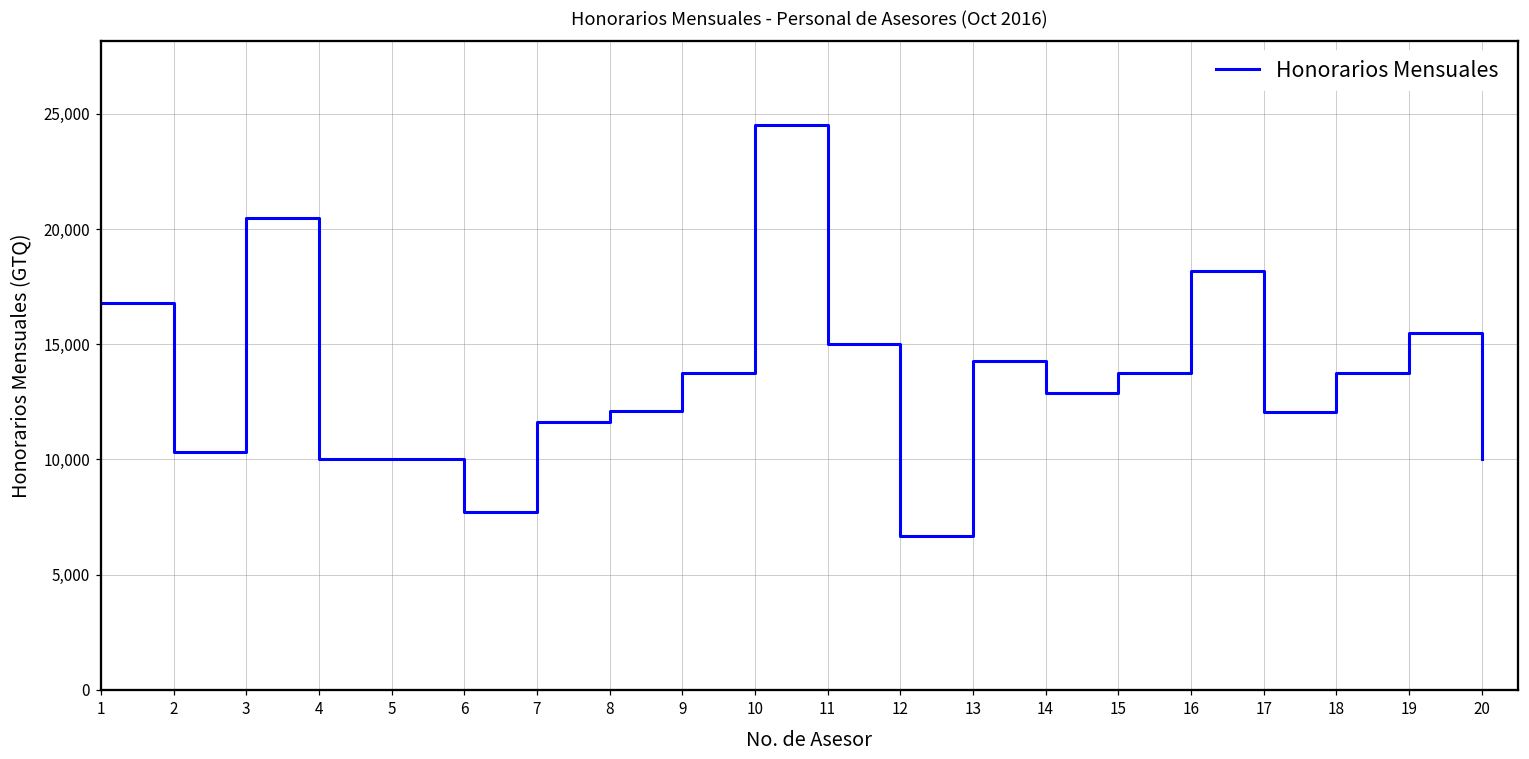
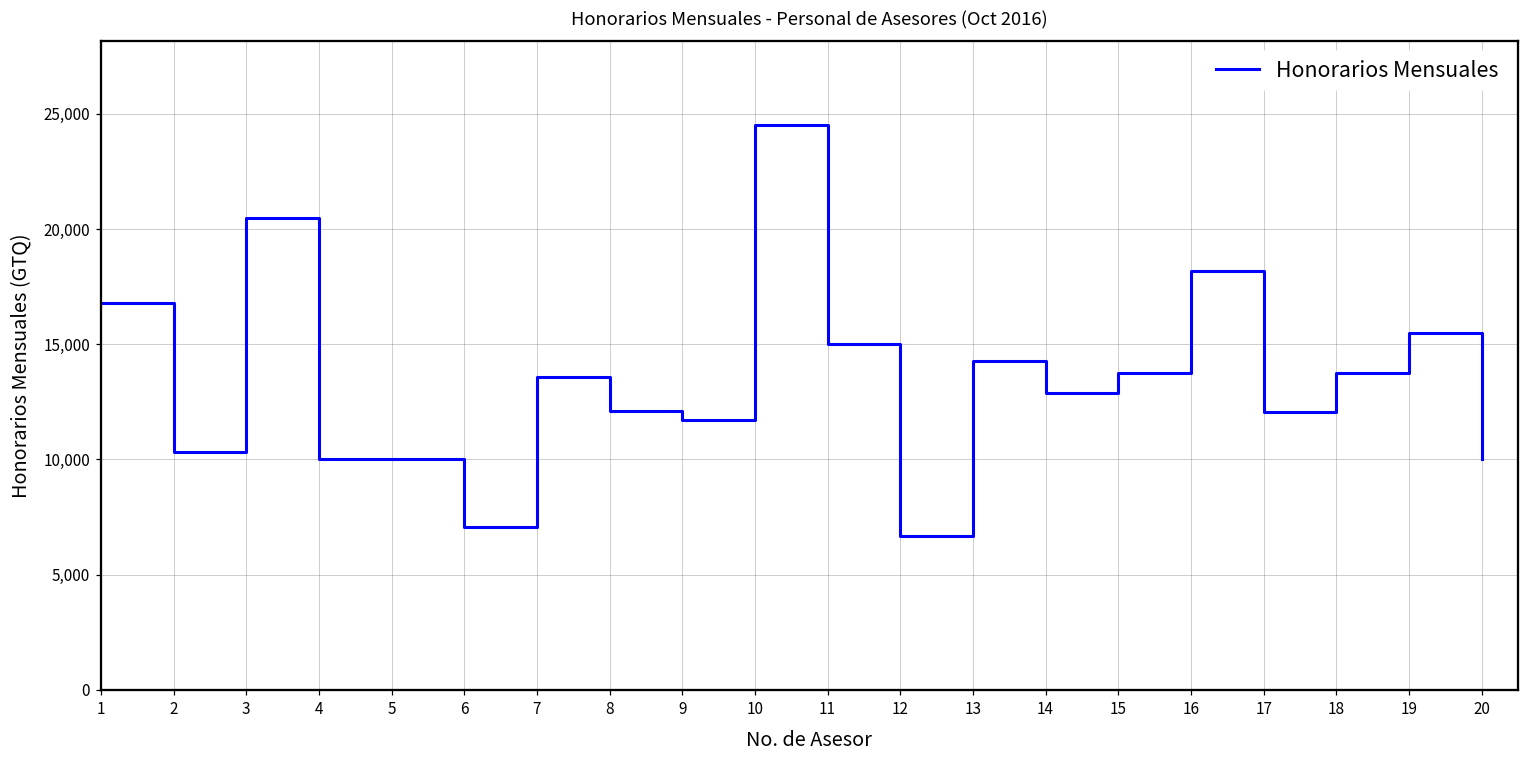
6: 7,700 -> 7,100
7: 11,600 -> 13,600
9: 13,800 -> 11,700
